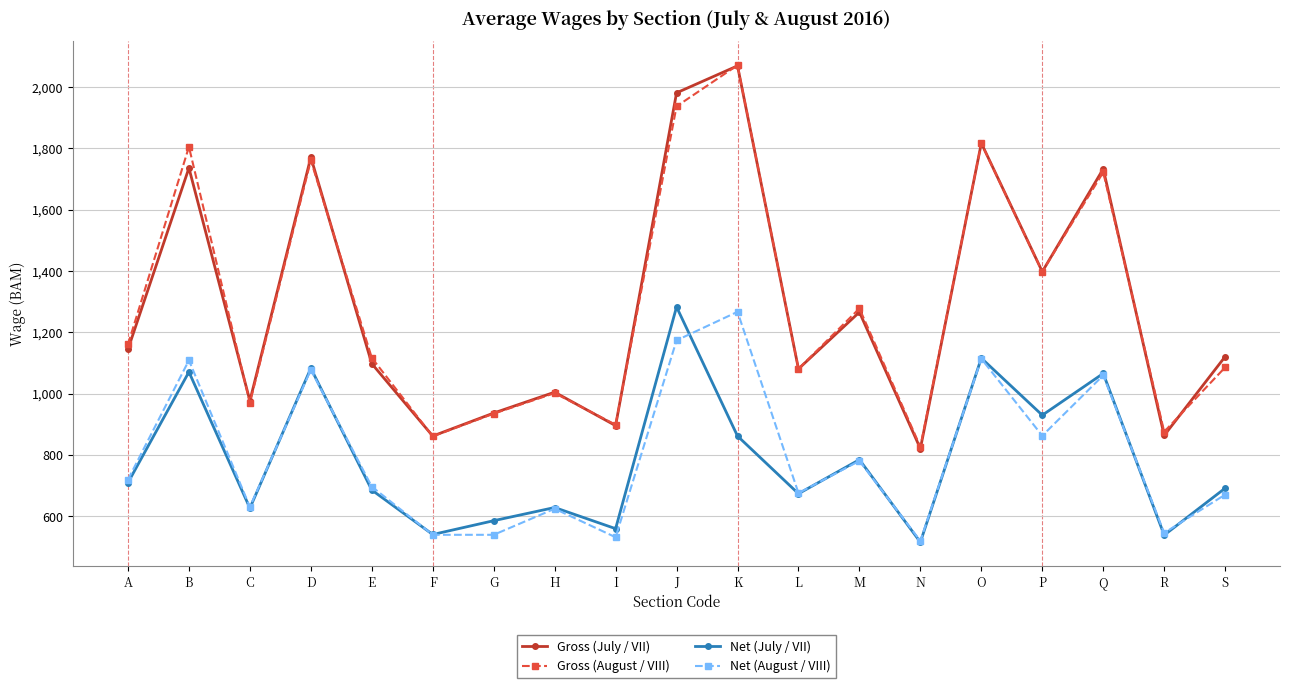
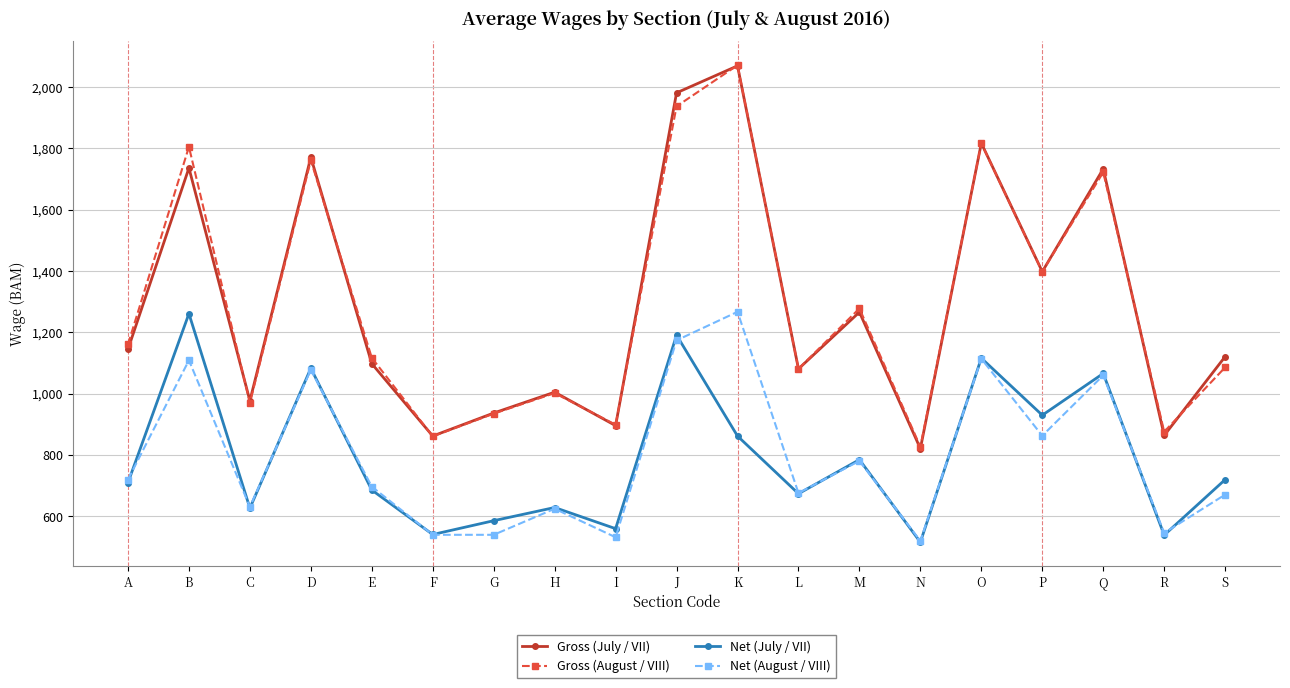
Net (July / VII), B: 1,070 -> 1,260
Net (July / VII), J: 1,280 -> 1,190
Net (July / VII), S: 690 -> 720
